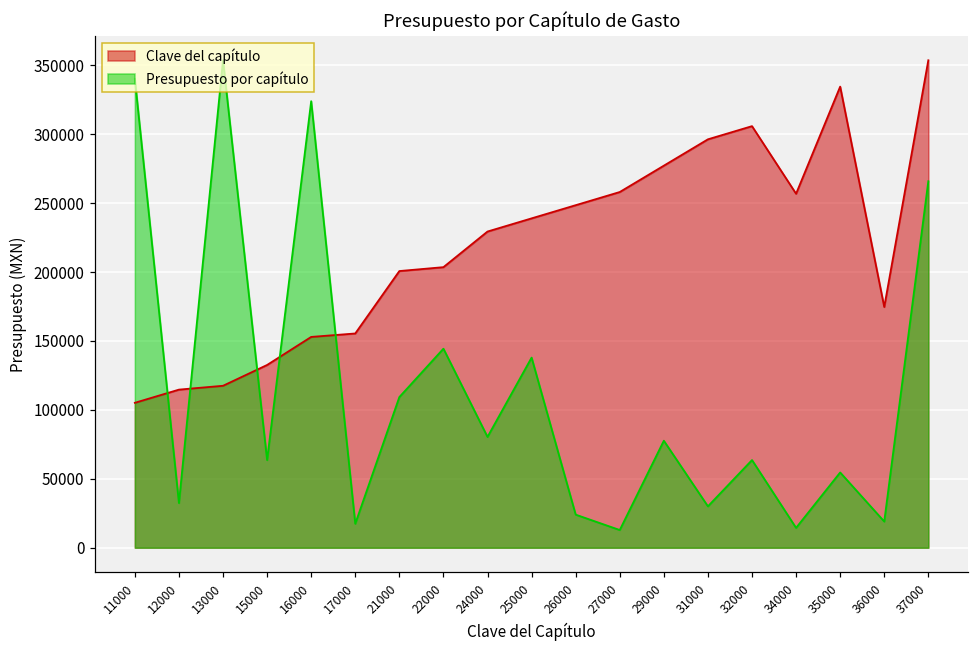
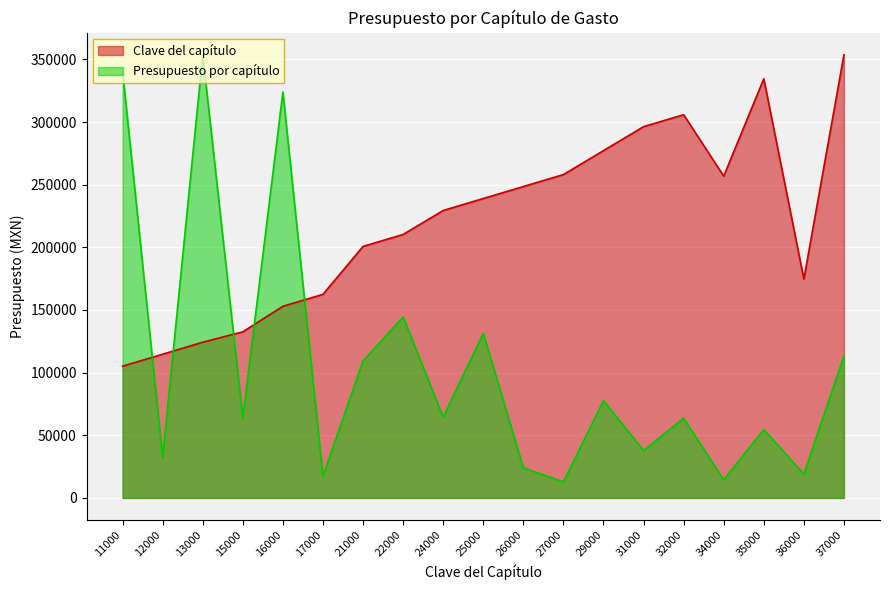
Clave del capítulo, 13000: 118000 -> 124000
Clave del capítulo, 17000: 155000 -> 163000
Clave del capítulo, 22000: 204000 -> 210000
Presupuesto por capítulo, 24000: 80000 -> 65000
Presupuesto por capítulo, 25000: 138000 -> 131000
Presupuesto por capítulo, 31000: 30000 -> 38000
Presupuesto por capítulo, 37000: 266000 -> 113000
